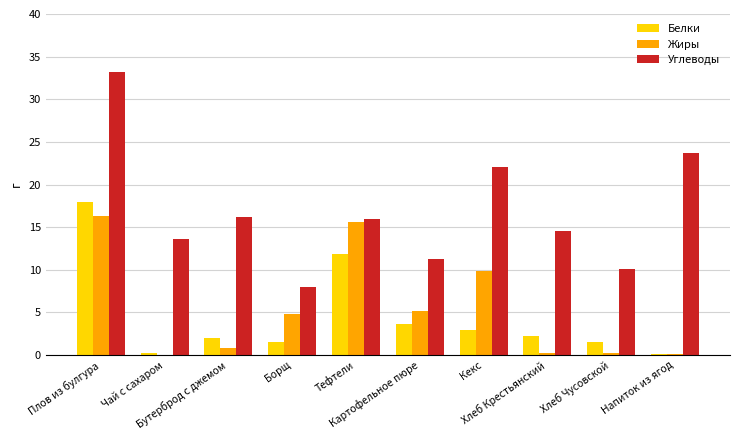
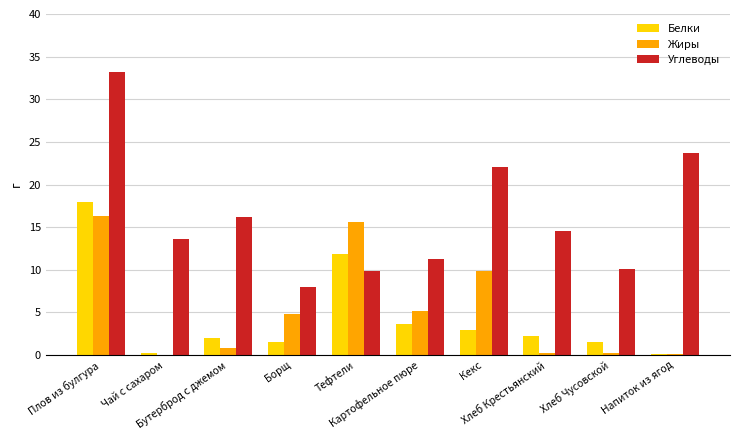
Углеводы, Тефтели: 16 -> 10
